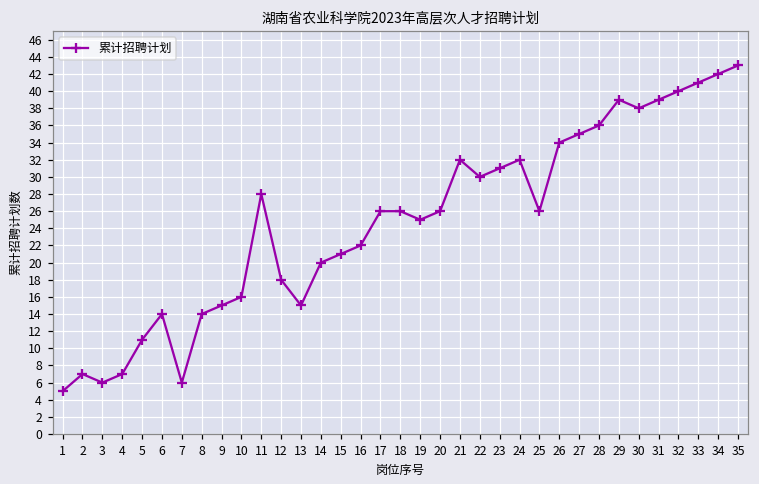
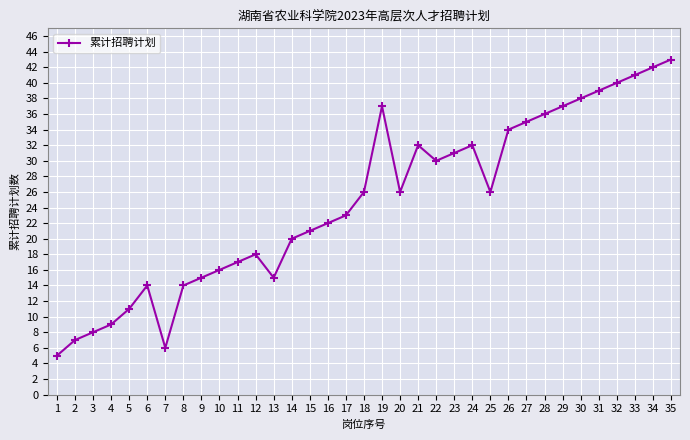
3: 6 -> 8
4: 7 -> 9
11: 28 -> 17
17: 26 -> 23
19: 25 -> 37
29: 39 -> 37
